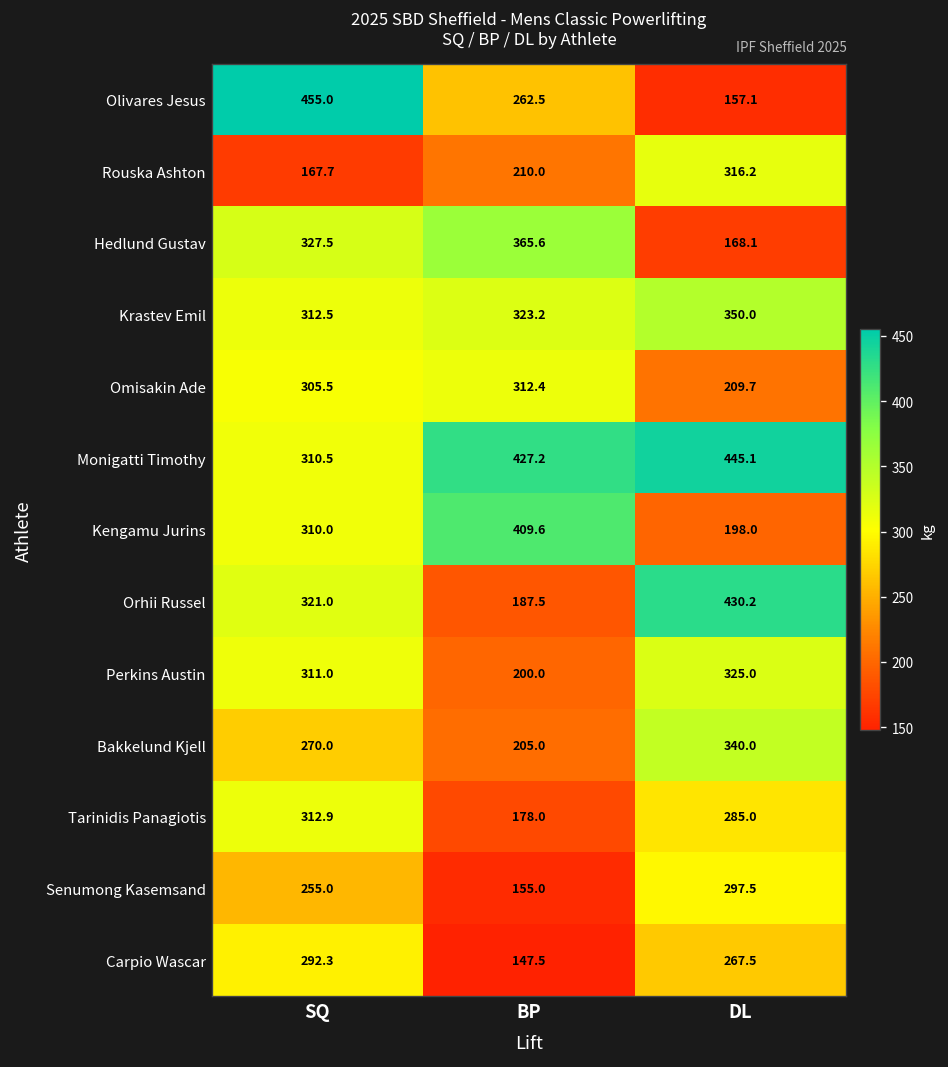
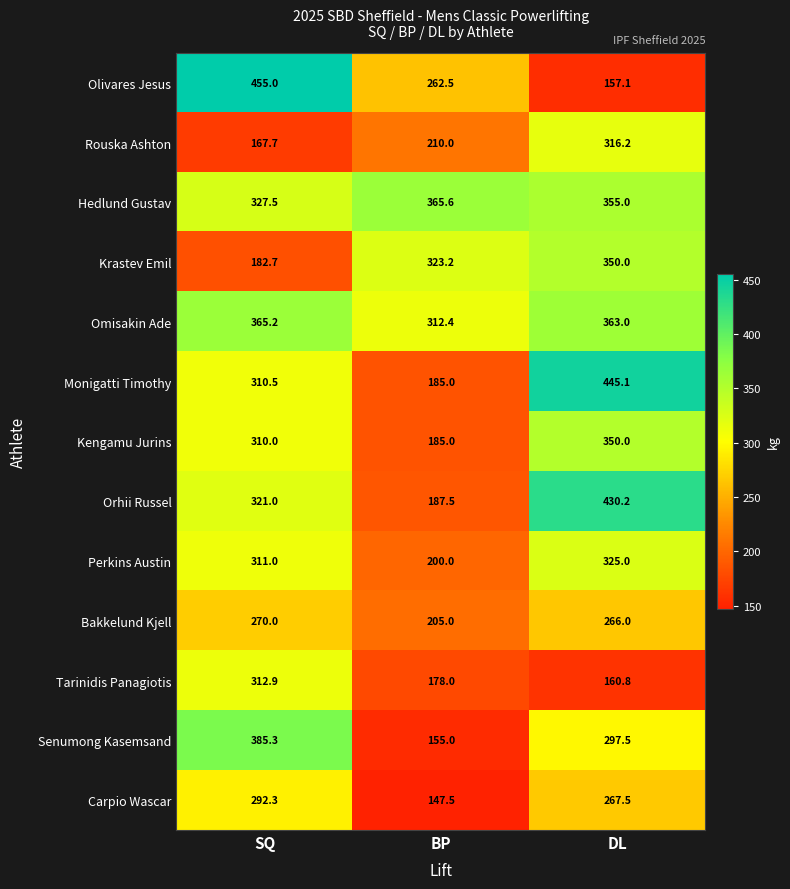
Hedlund Gustav, DL: 168.1 -> 355.0
Krastev Emil, SQ: 312.5 -> 182.7
Omisakin Ade, SQ: 305.5 -> 365.2
Omisakin Ade, DL: 209.7 -> 363.0
Monigatti Timothy, BP: 427.2 -> 185.0
Kengamu Jurins, BP: 409.6 -> 185.0
Kengamu Jurins, DL: 198.0 -> 350.0
Bakkelund Kjell, DL: 340.0 -> 266.0
Tarinidis Panagiotis, DL: 285.0 -> 160.8
Senumong Kasemsand, SQ: 255.0 -> 385.3
